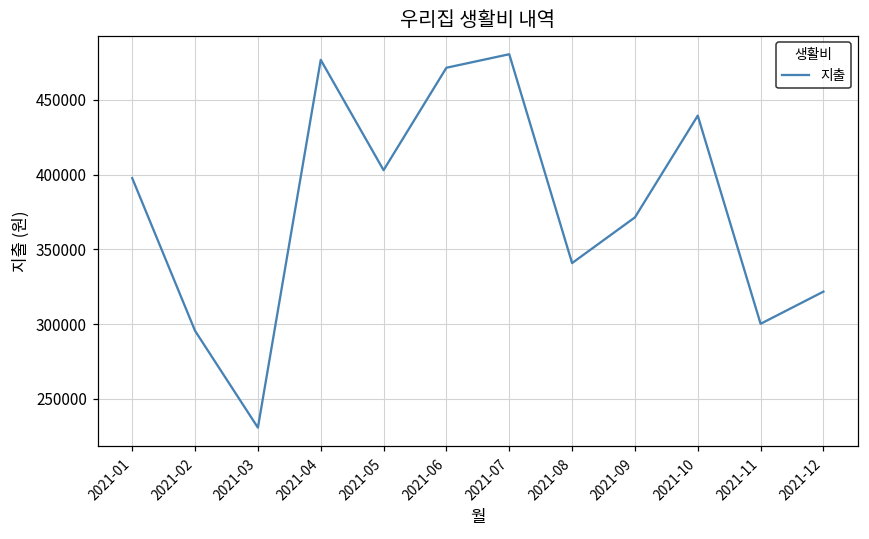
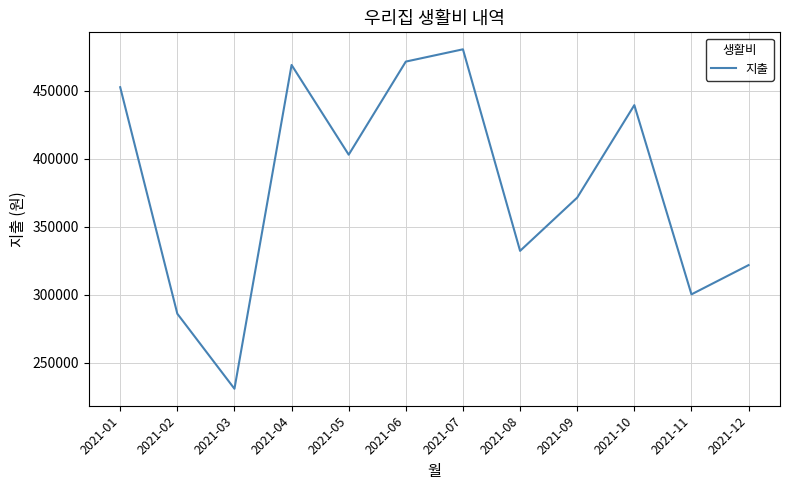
2021-01: 398000 -> 453000
2021-02: 296000 -> 286000
2021-04: 477000 -> 469000
2021-08: 341000 -> 332000
